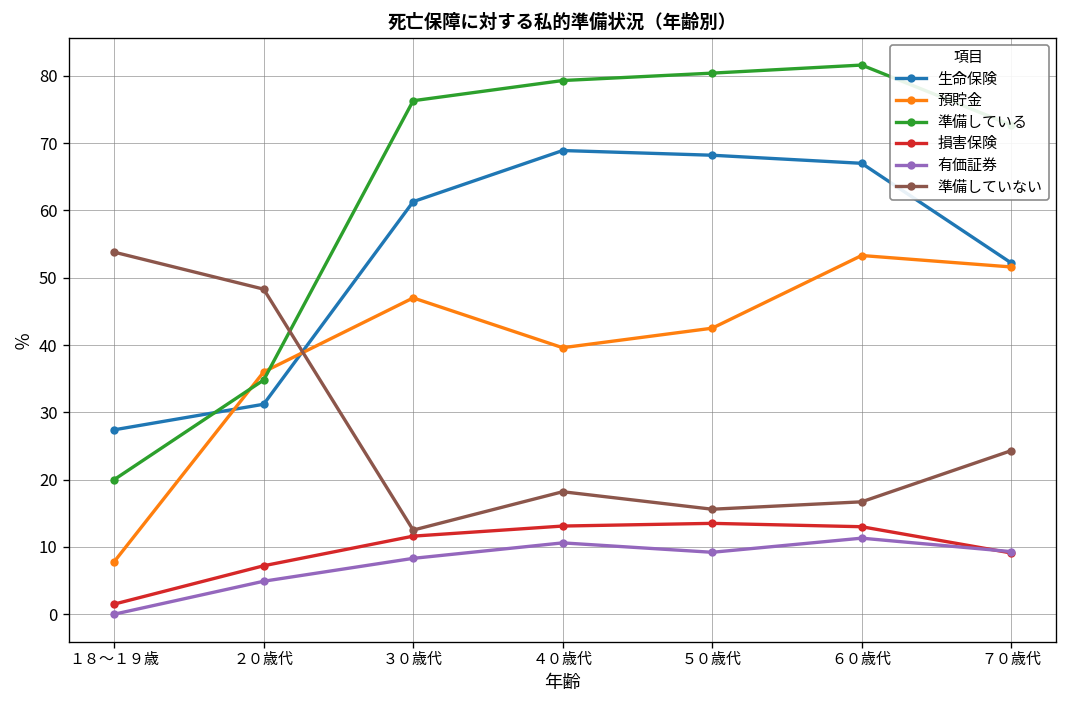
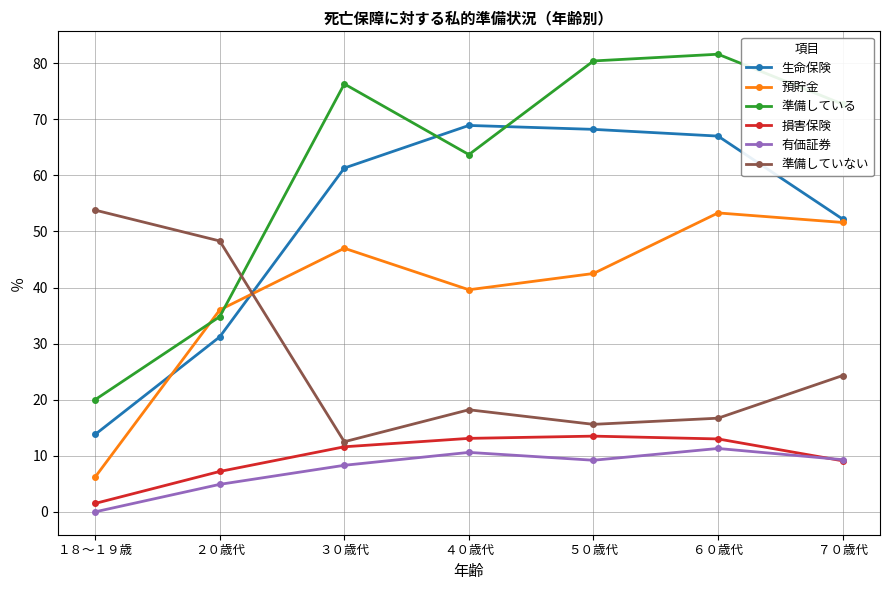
生命保険, １８～１９歳: 27 -> 14
預貯金, １８～１９歳: 8 -> 6
準備している, ４０歳代: 79 -> 64
